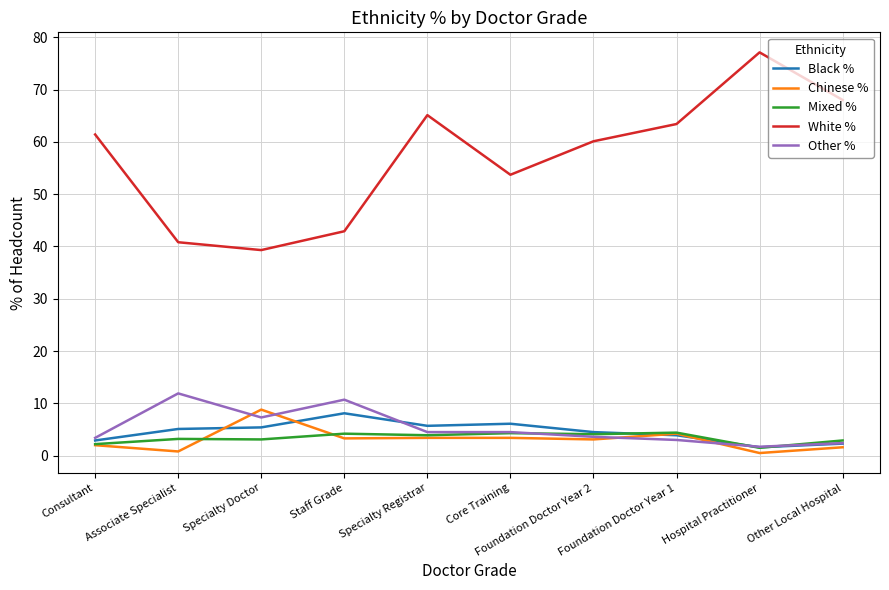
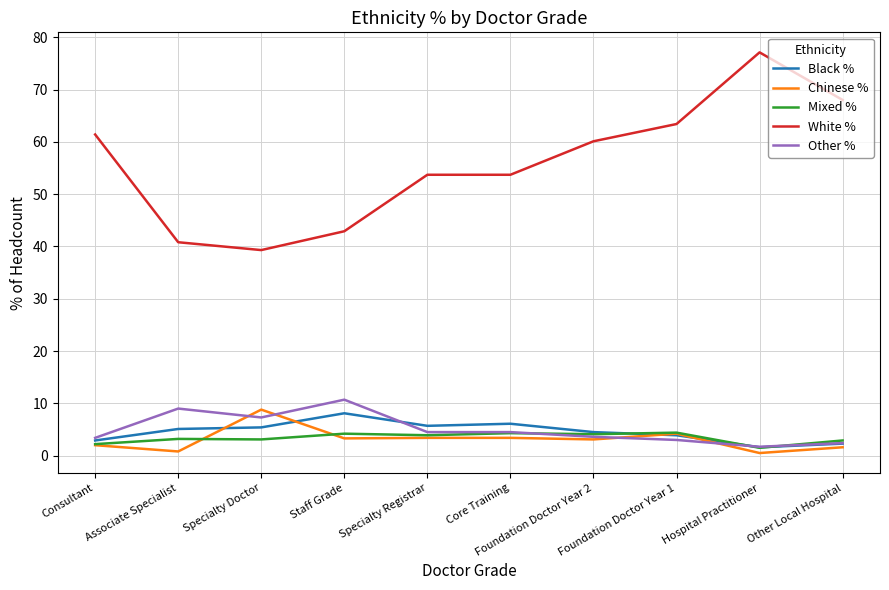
Other %, Associate Specialist: 12 -> 9
White %, Specialty Registrar: 65 -> 54
